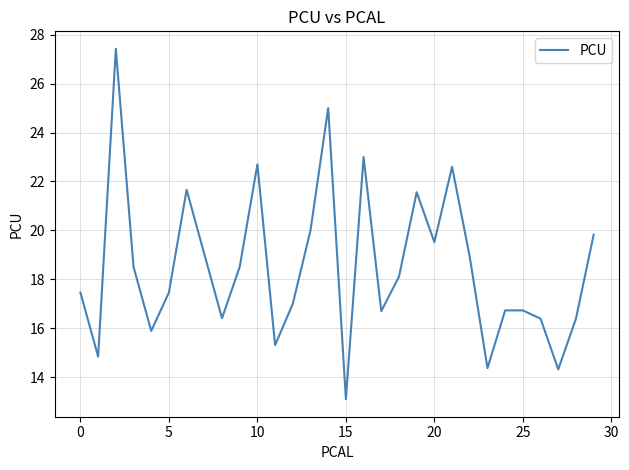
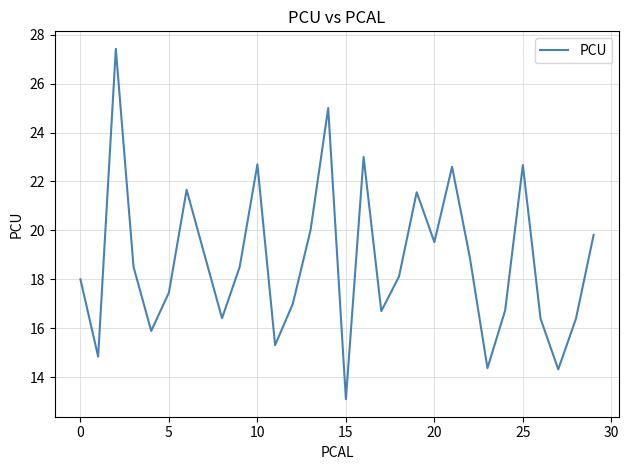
0: 17.5 -> 18.0
25: 16.7 -> 22.7
